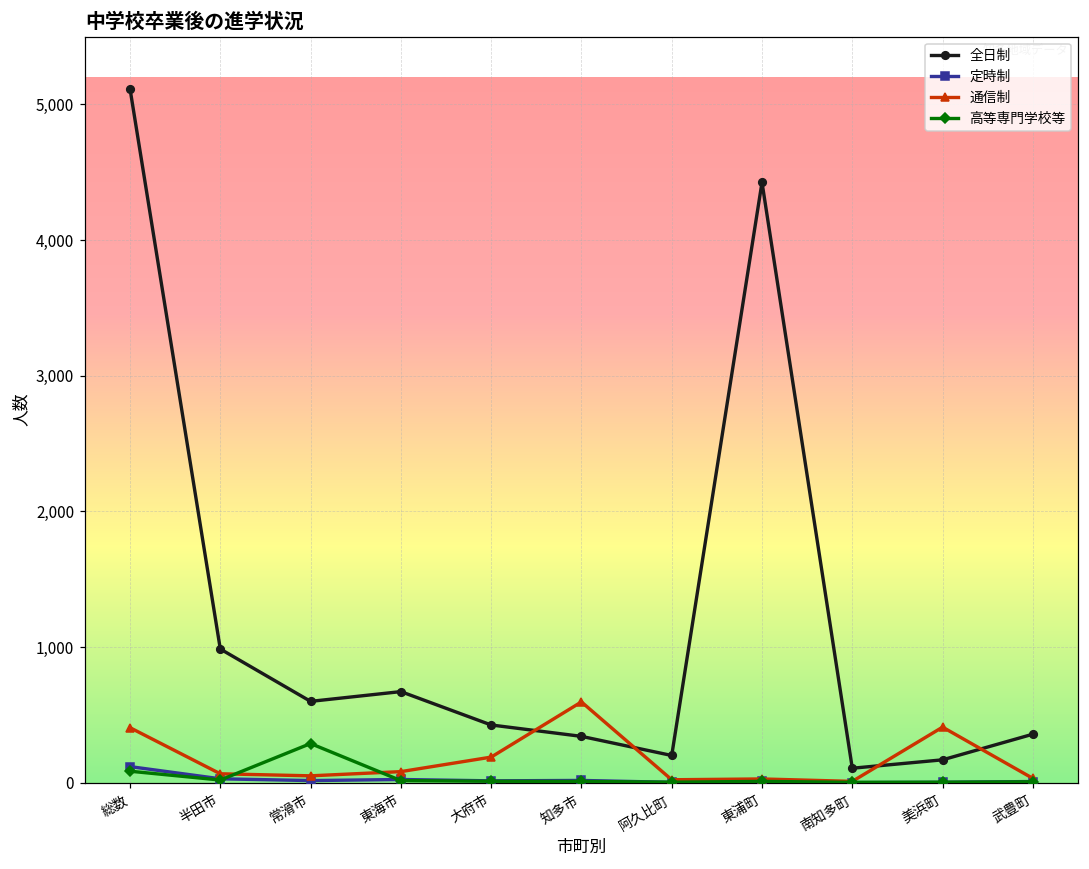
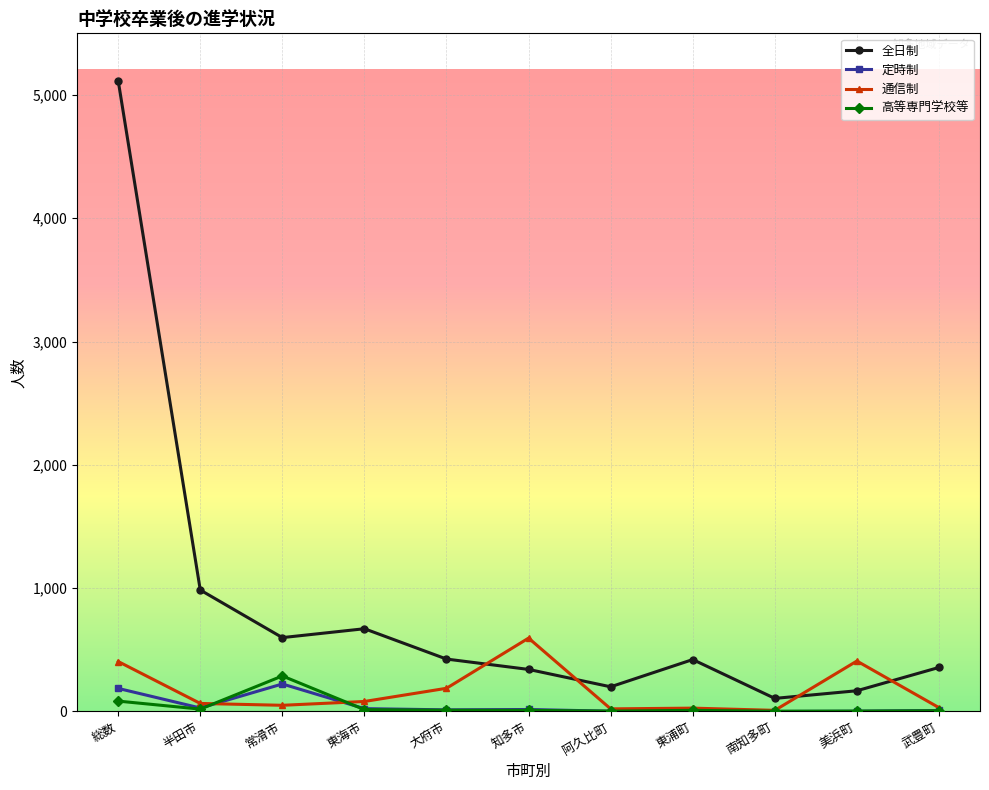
定時制, 総数: 120 -> 190
定時制, 常滑市: 20 -> 220
全日制, 東浦町: 4,430 -> 420
